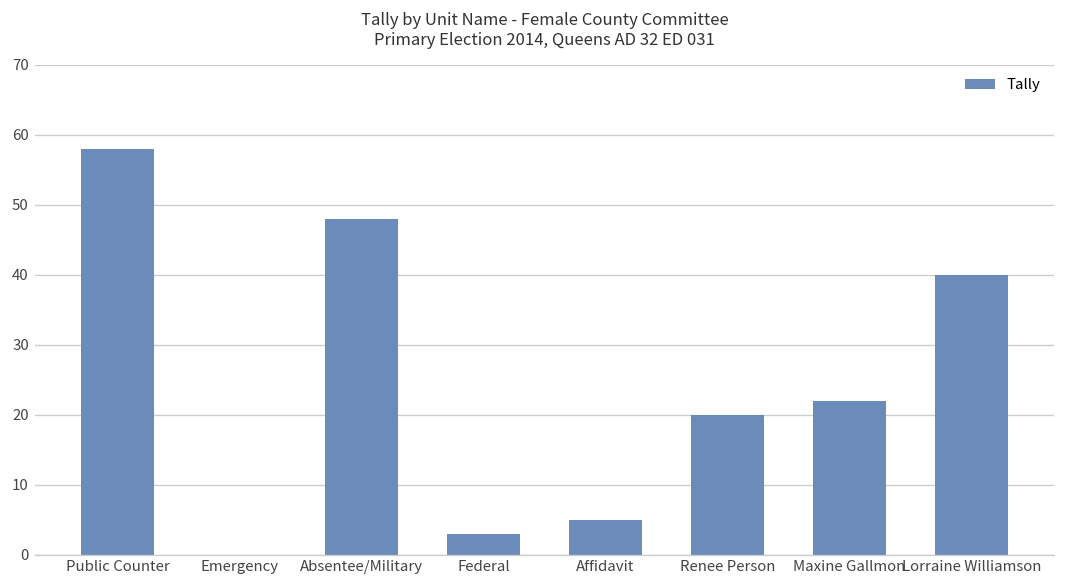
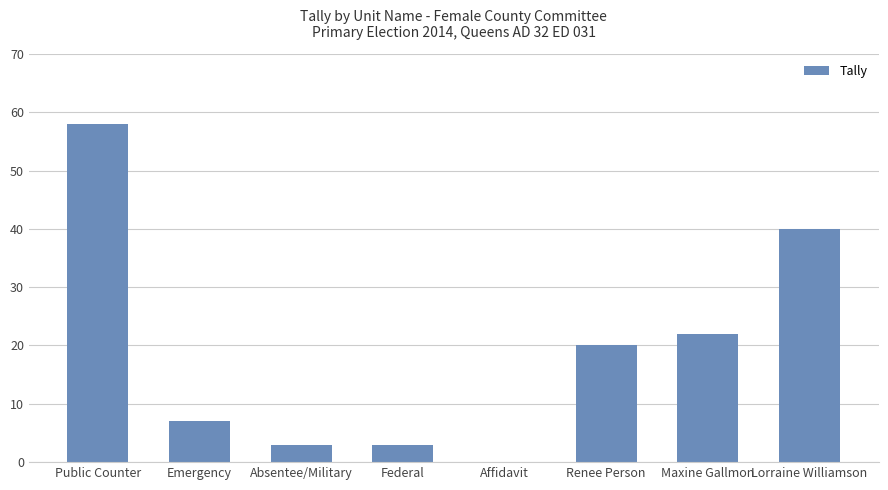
Emergency: 0 -> 7
Absentee/Military: 48 -> 3
Affidavit: 5 -> 0
